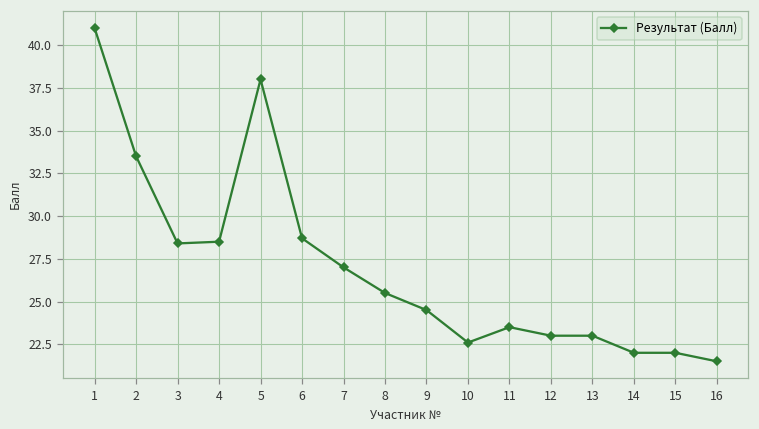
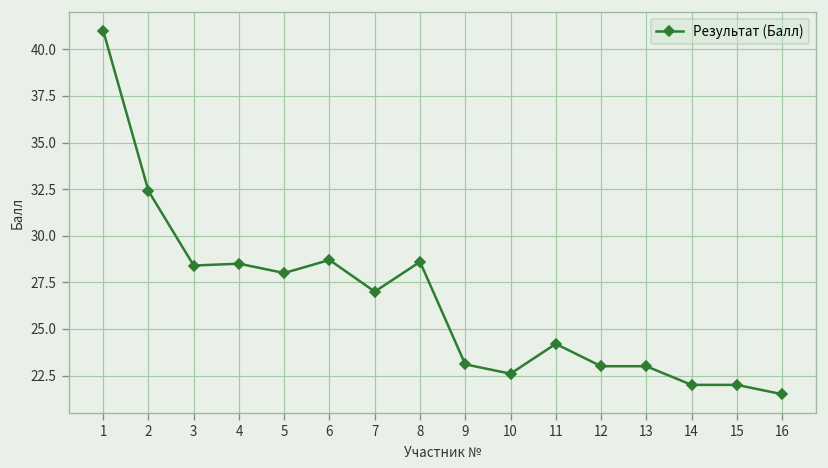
2: 33.5 -> 32.4
5: 38 -> 28
8: 25.5 -> 28.6
9: 24.5 -> 23.1
11: 23.5 -> 24.2
